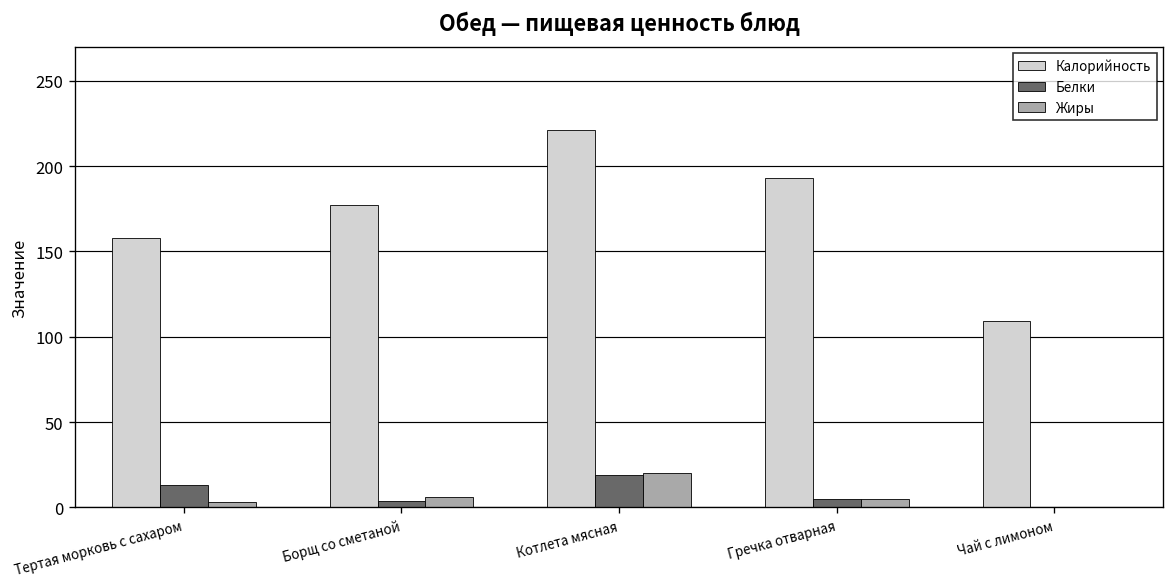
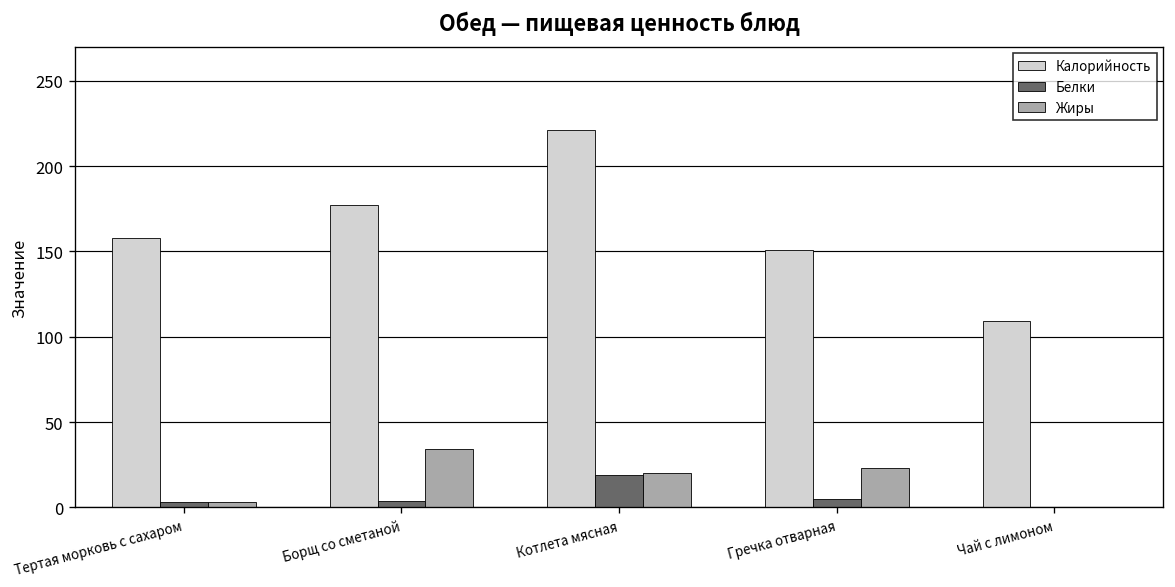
Белки, Тертая морковь с сахаром: 13 -> 3
Жиры, Борщ со сметаной: 6 -> 34
Калорийность, Гречка отварная: 193 -> 151
Жиры, Гречка отварная: 5 -> 23
